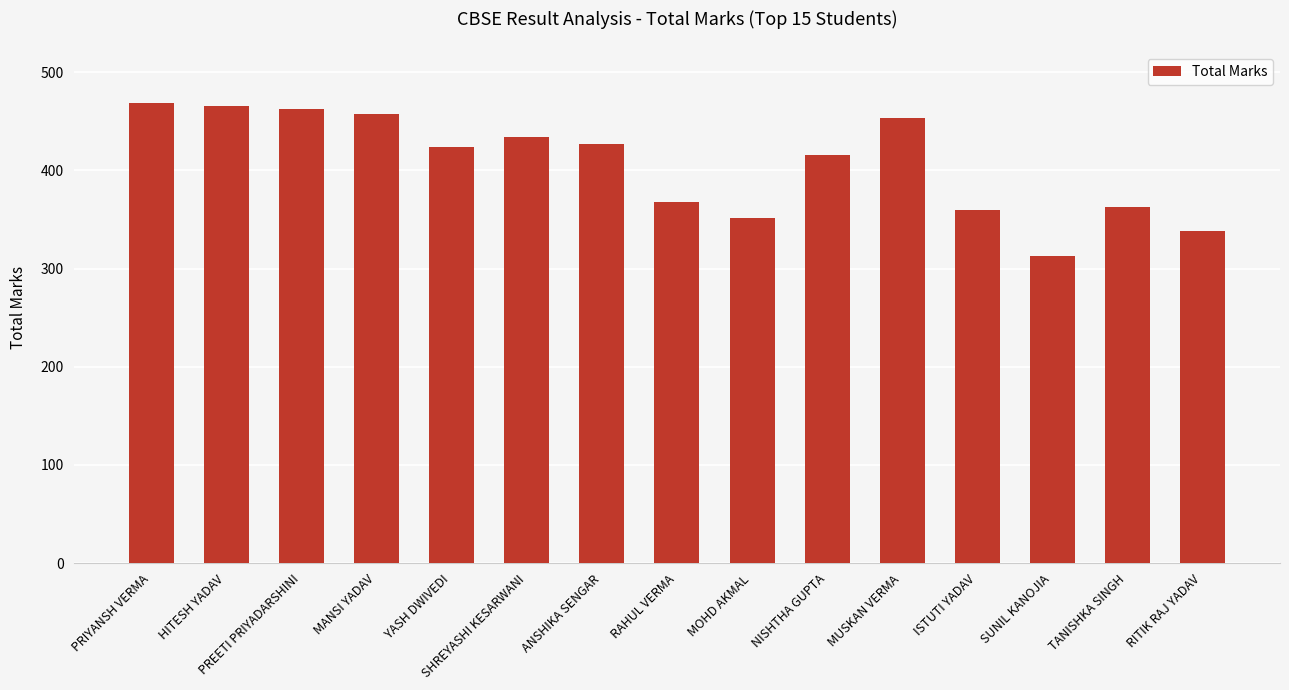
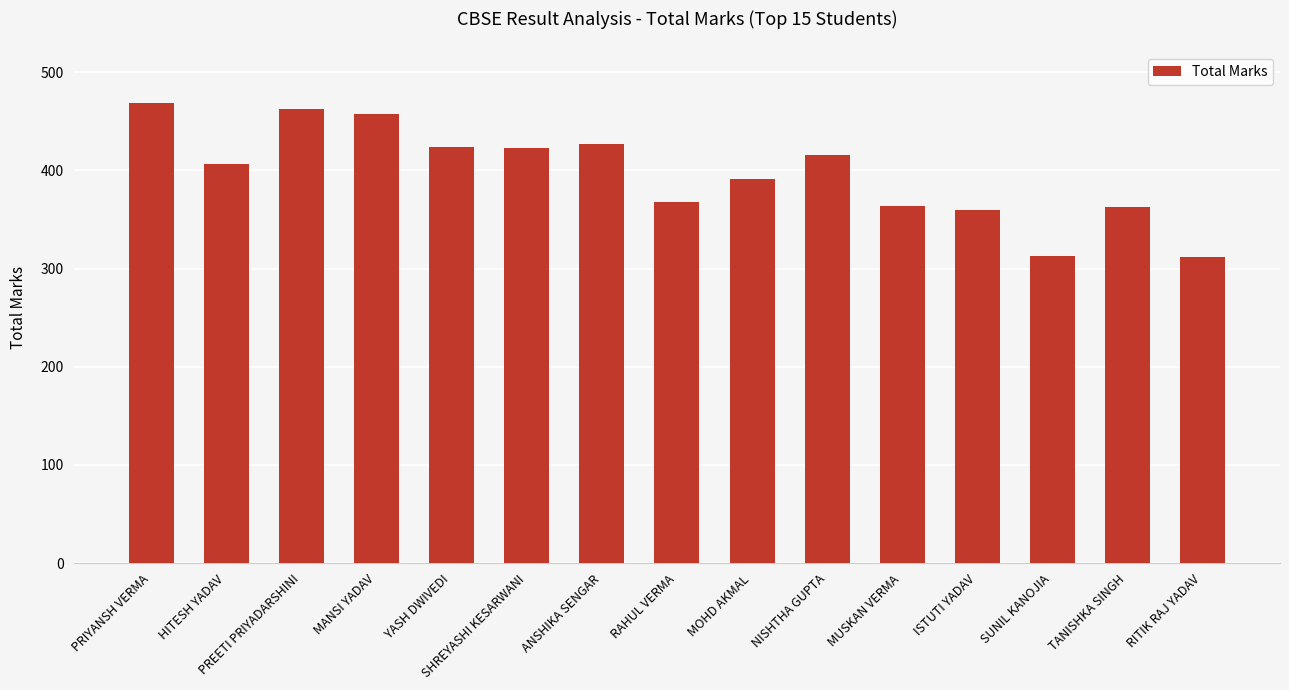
HITESH YADAV: 470 -> 410
SHREYASHI KESARWANI: 430 -> 420
MOHD AKMAL: 350 -> 390
MUSKAN VERMA: 450 -> 360
RITIK RAJ YADAV: 340 -> 310
